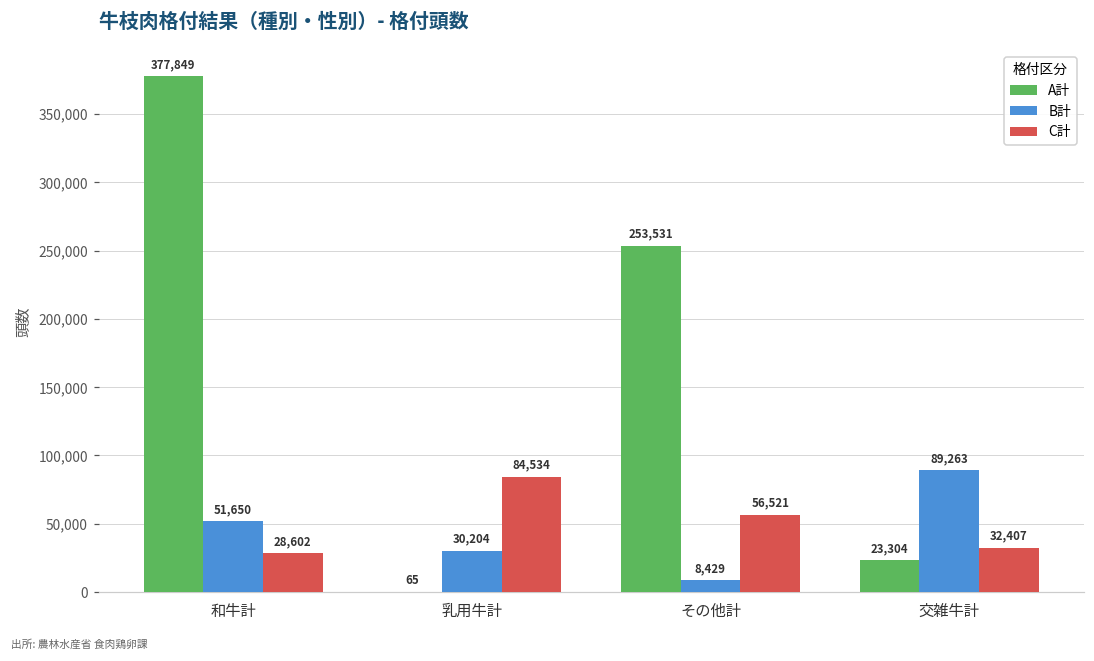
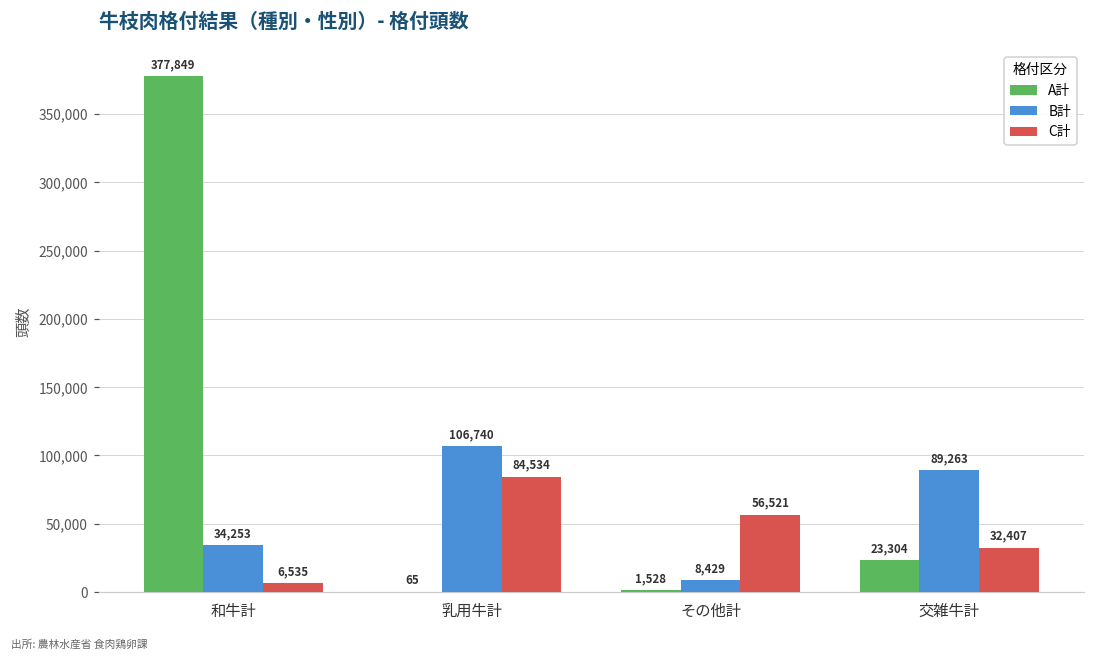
B計, 和牛計: 51,650 -> 34,253
C計, 和牛計: 28,602 -> 6,535
B計, 乳用牛計: 30,204 -> 106,740
A計, その他計: 253,531 -> 1,528
